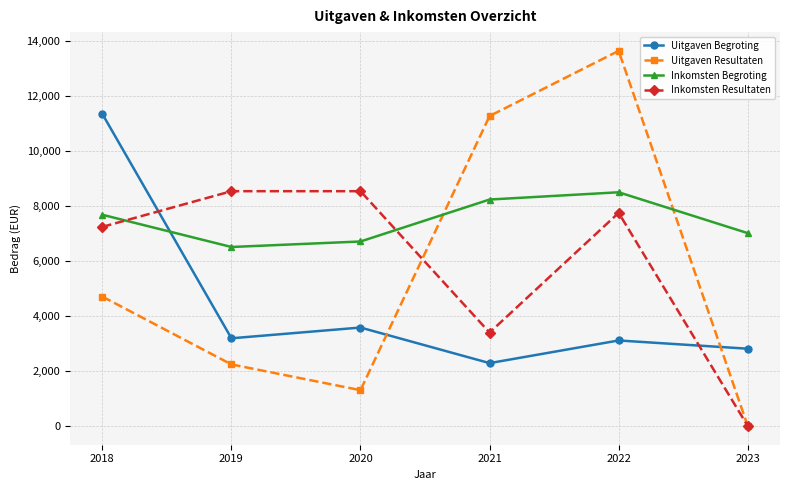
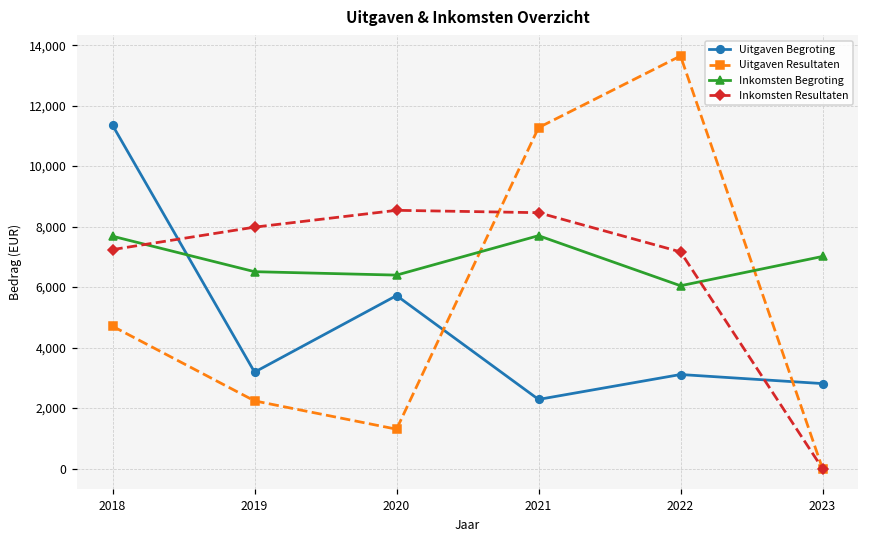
Inkomsten Resultaten, 2019: 8,500 -> 8,000
Uitgaven Begroting, 2020: 3,600 -> 5,700
Inkomsten Begroting, 2020: 6,700 -> 6,400
Inkomsten Begroting, 2021: 8,200 -> 7,700
Inkomsten Resultaten, 2021: 3,400 -> 8,500
Inkomsten Begroting, 2022: 8,500 -> 6,000
Inkomsten Resultaten, 2022: 7,800 -> 7,200
